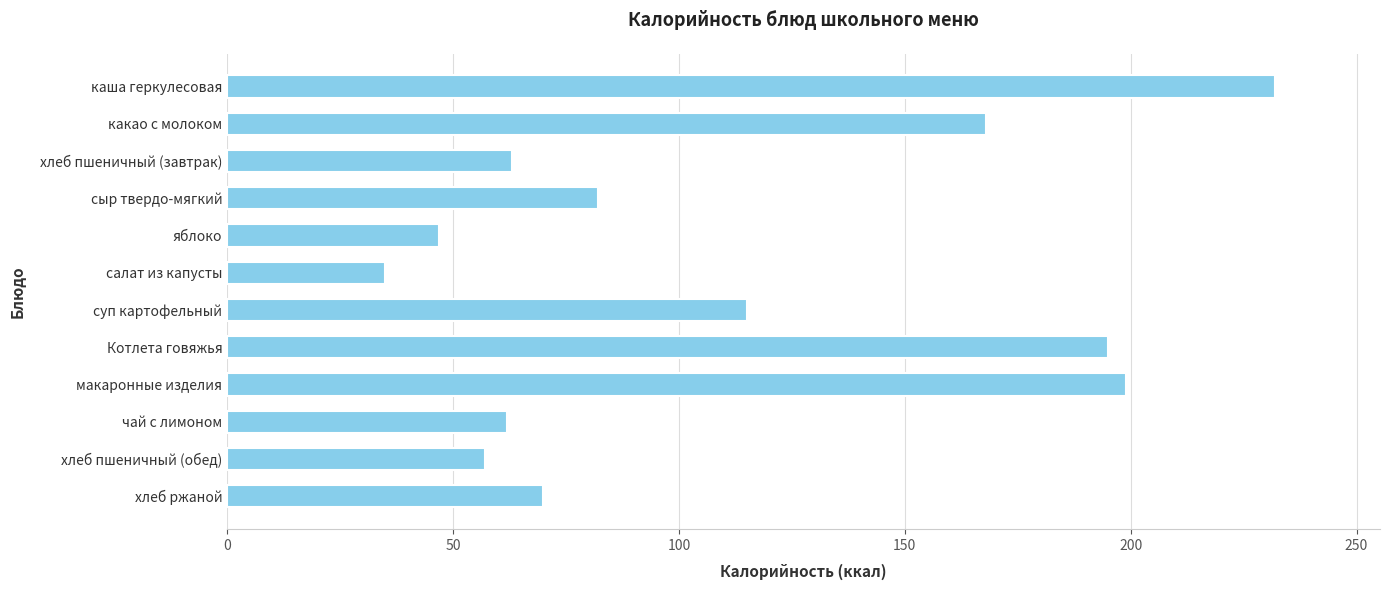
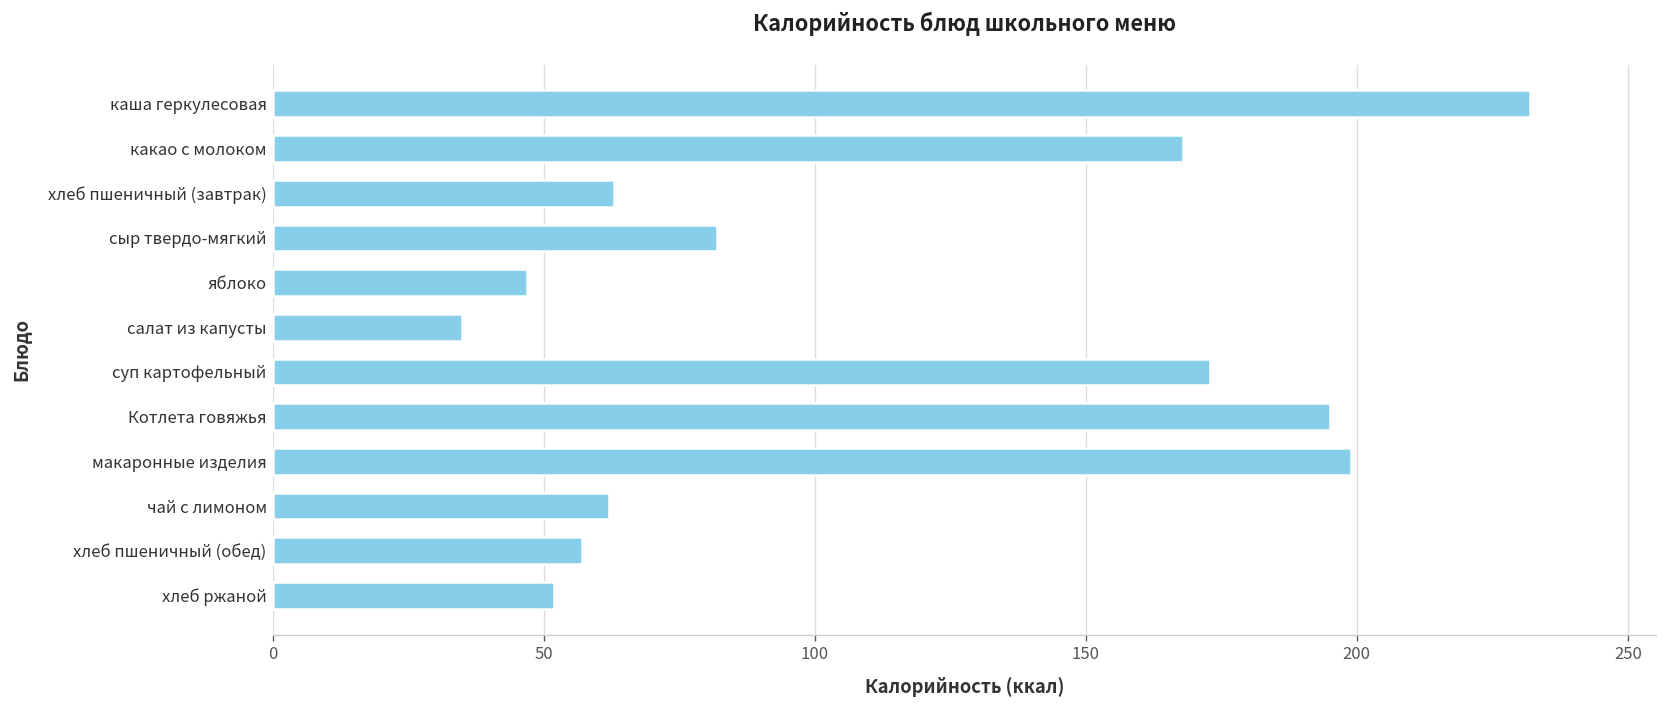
суп картофельный: 115 -> 173
хлеб ржаной: 70 -> 52
